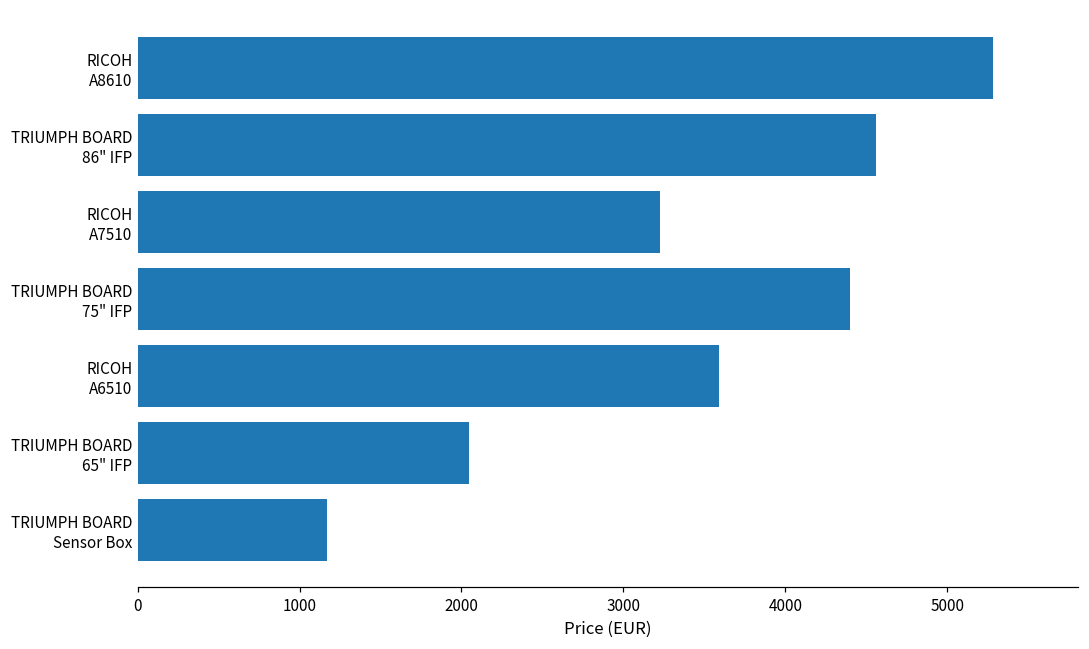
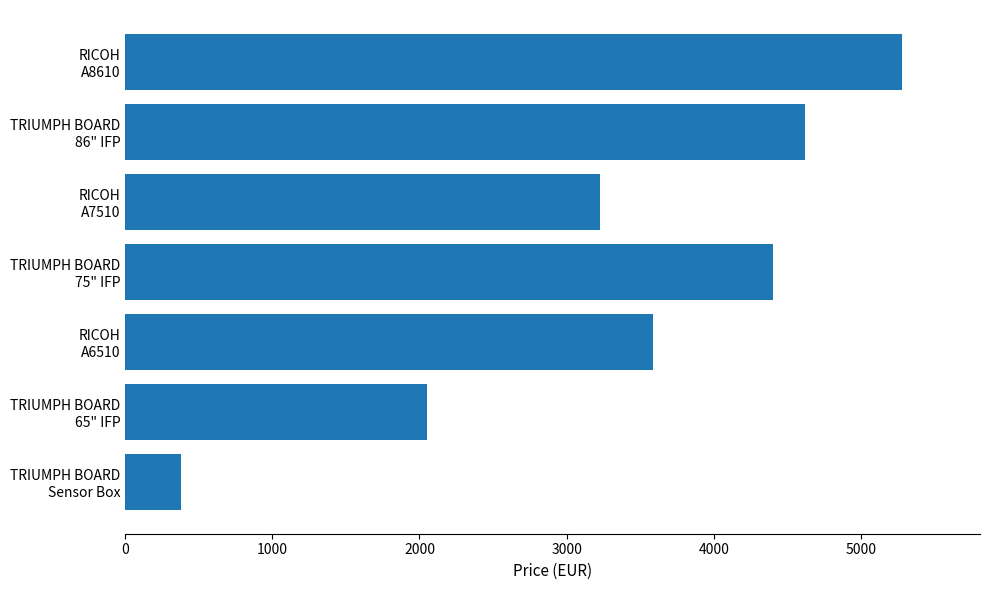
TRIUMPH BOARD 86" IFP: 4560 -> 4620
TRIUMPH BOARD Sensor Box: 1170 -> 380
